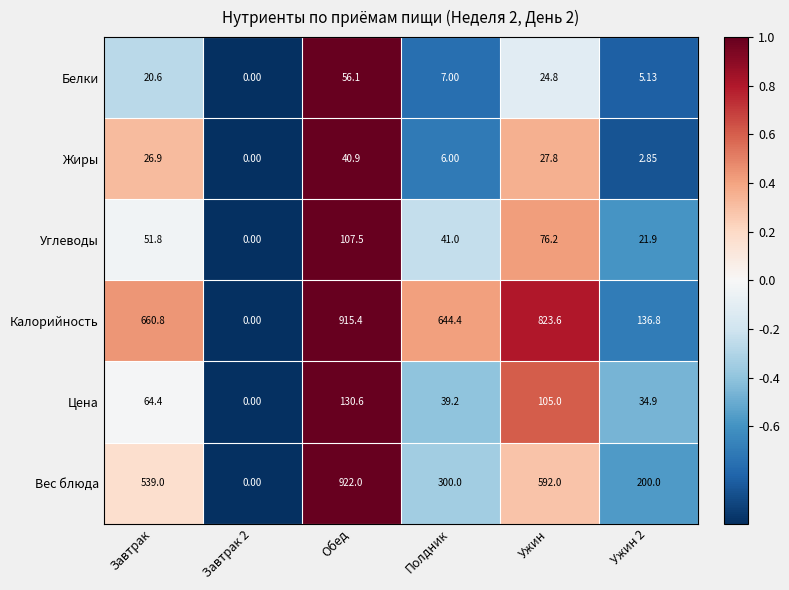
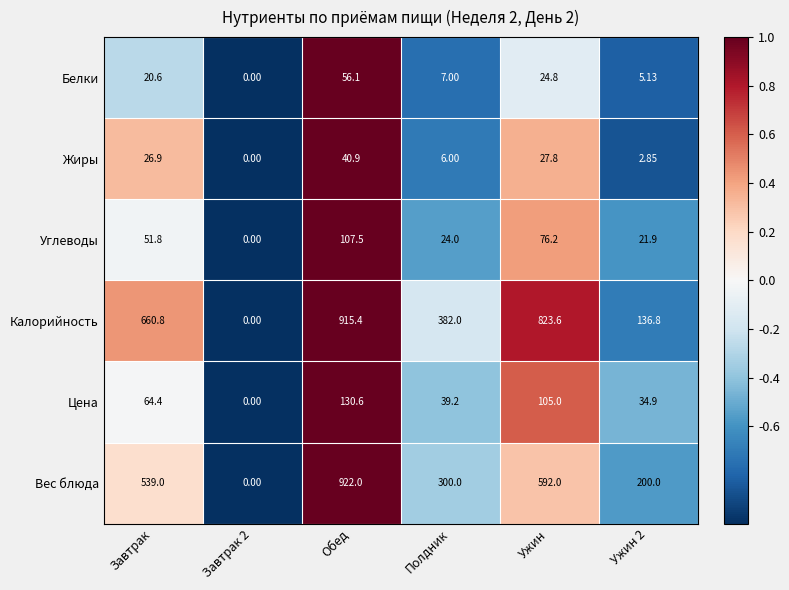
Углеводы, Полдник: 41.0 -> 24.0
Калорийность, Полдник: 644.4 -> 382.0
